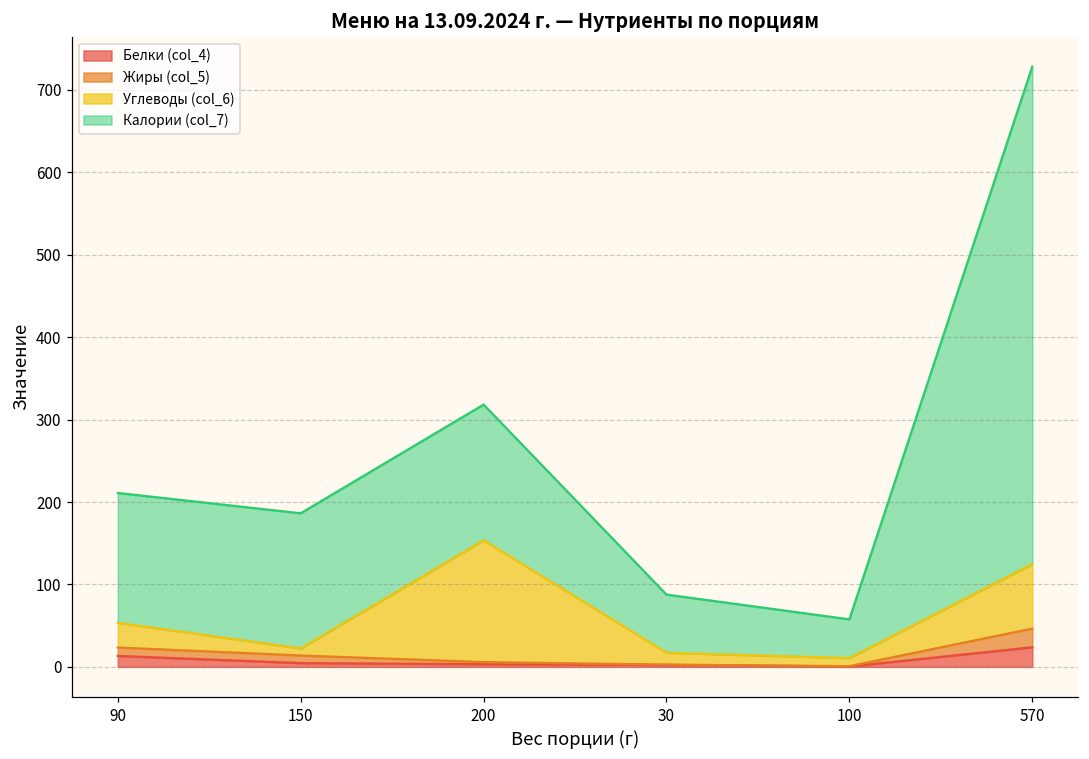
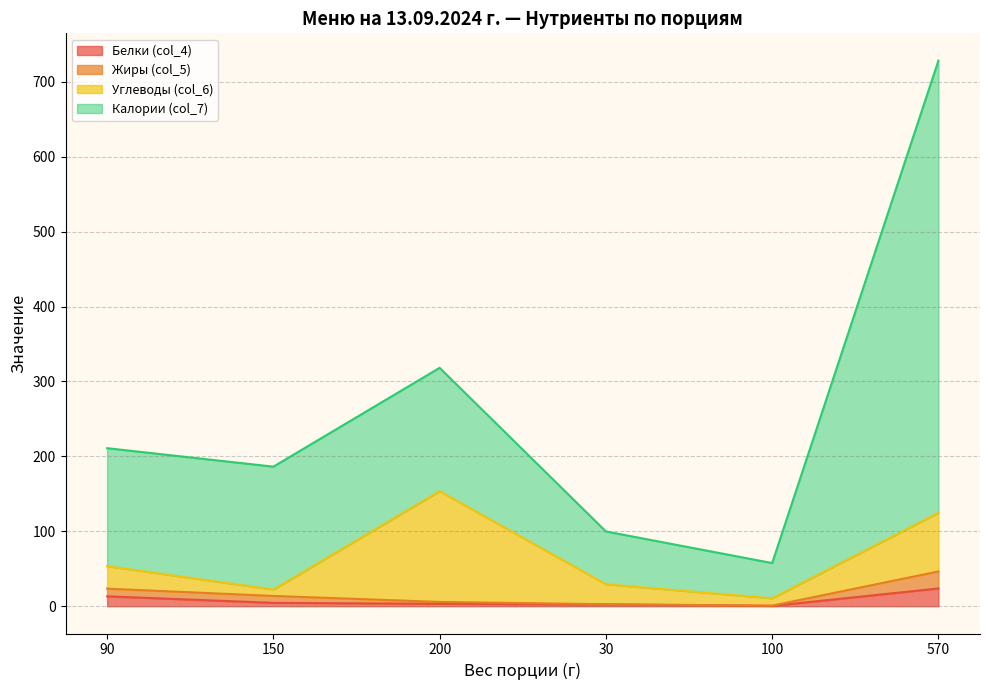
Углеводы (col_6), 30: 10 -> 30
